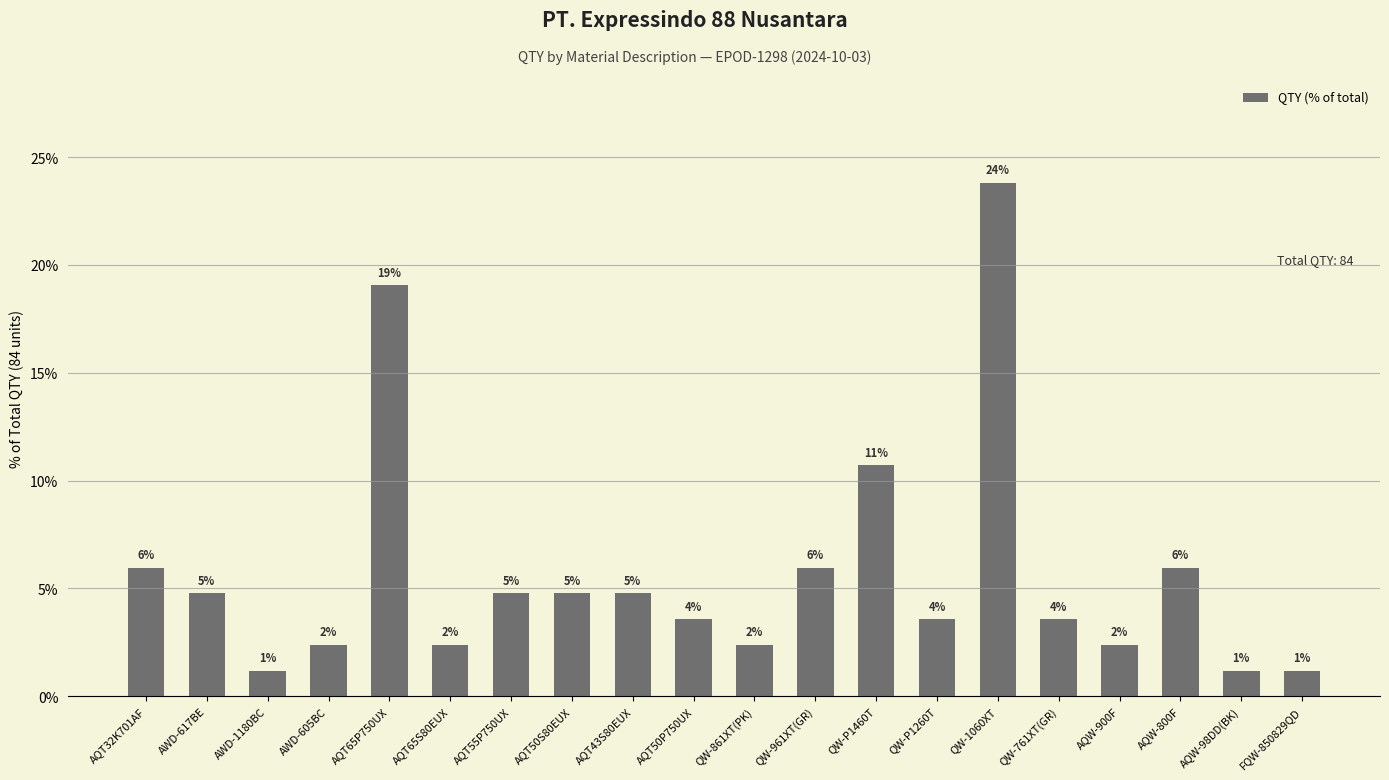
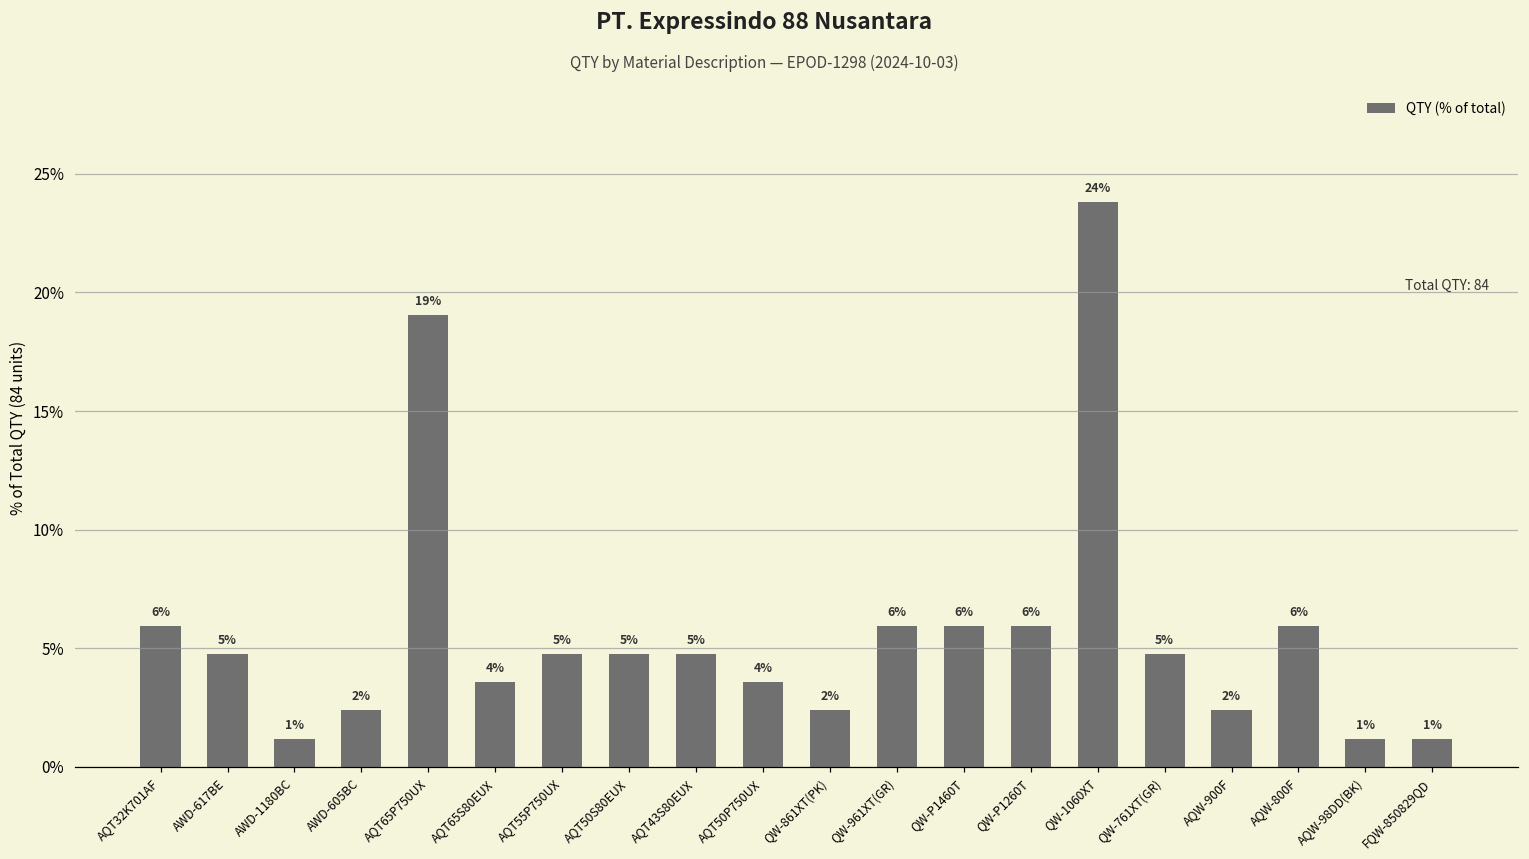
AQT65S80EUX: 2% -> 4%
QW-P1460T: 11% -> 6%
QW-P1260T: 4% -> 6%
QW-761XT(GR): 4% -> 5%
